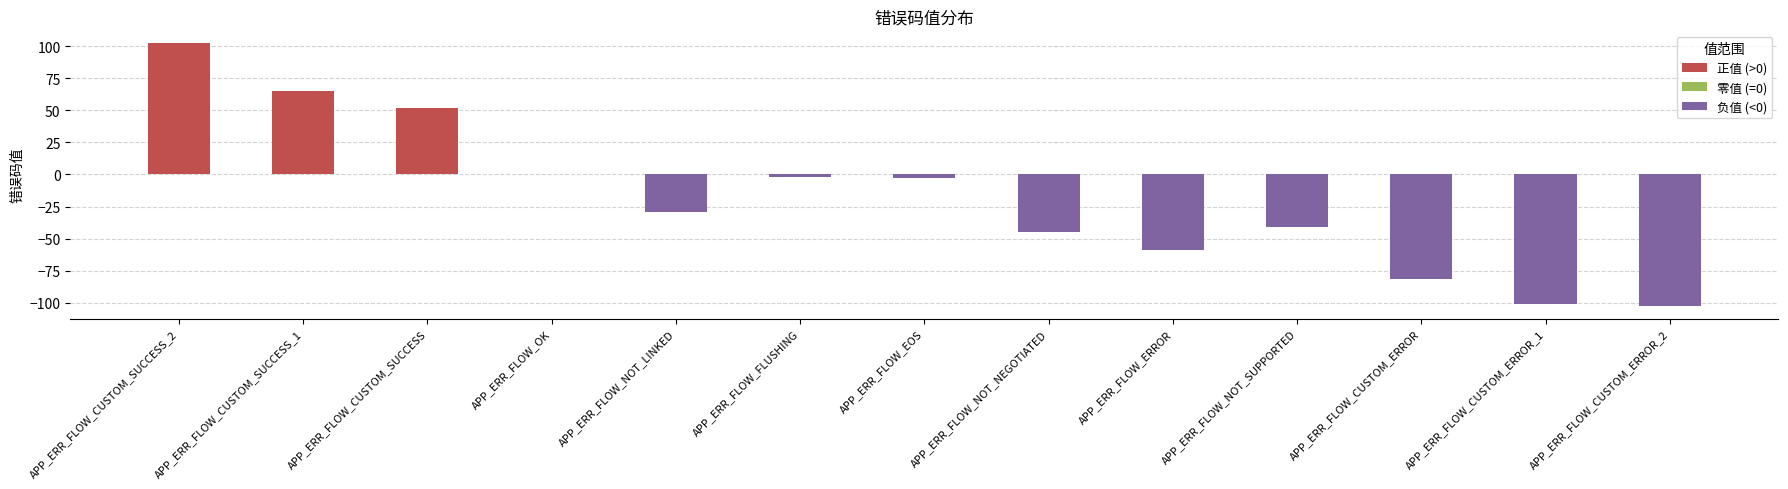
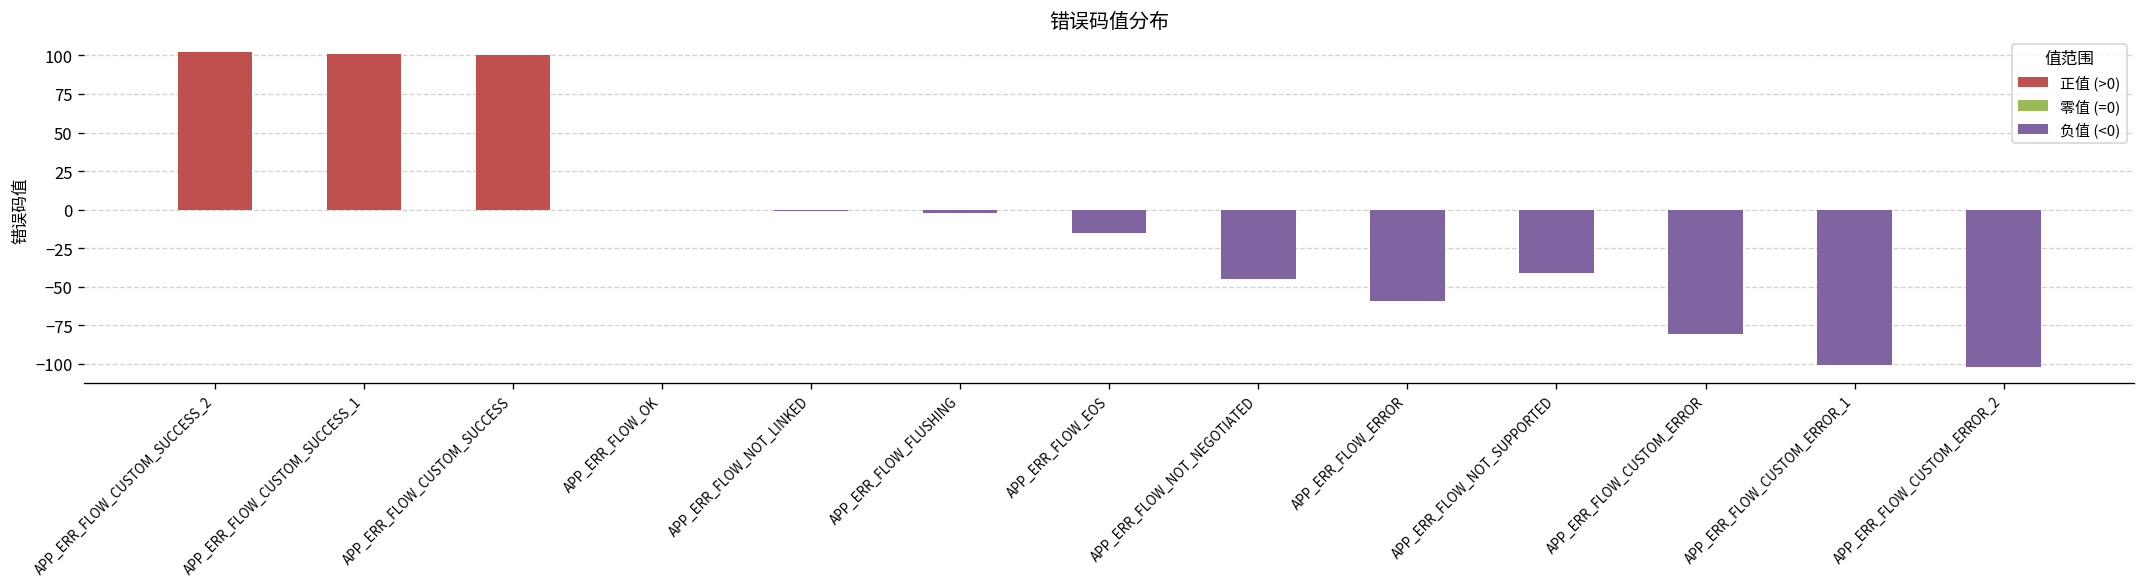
APP_ERR_FLOW_CUSTOM_SUCCESS_1: 65 -> 101
APP_ERR_FLOW_CUSTOM_SUCCESS: 52 -> 100
APP_ERR_FLOW_NOT_LINKED: -29 -> -1
APP_ERR_FLOW_EOS: -3 -> -15
